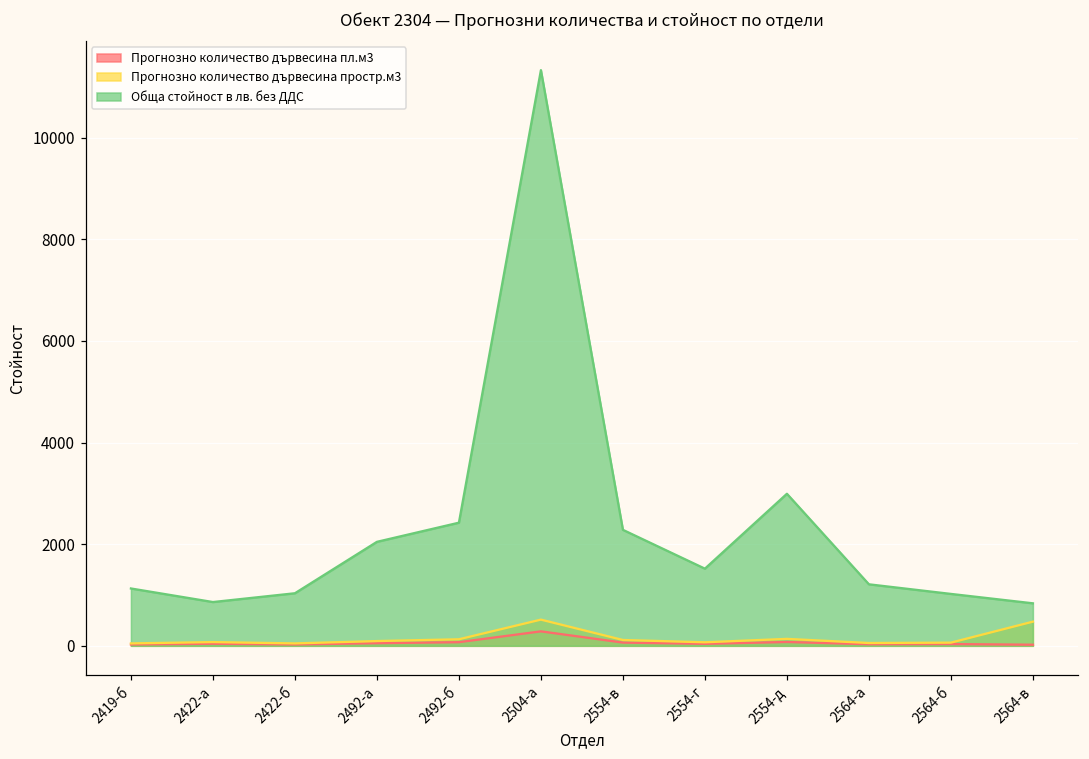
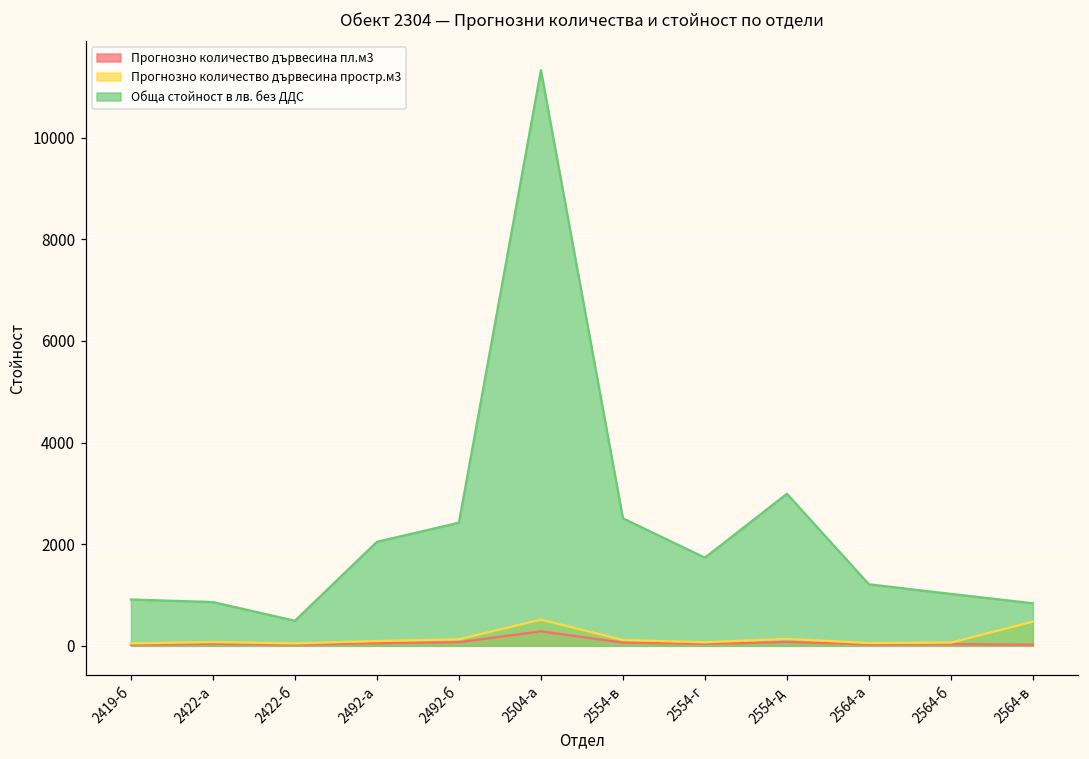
Обща стойност в лв. без ДДС, 2419-б: 1100 -> 900
Обща стойност в лв. без ДДС, 2422-б: 1000 -> 500
Обща стойност в лв. без ДДС, 2554-в: 2300 -> 2500
Обща стойност в лв. без ДДС, 2554-г: 1500 -> 1700
